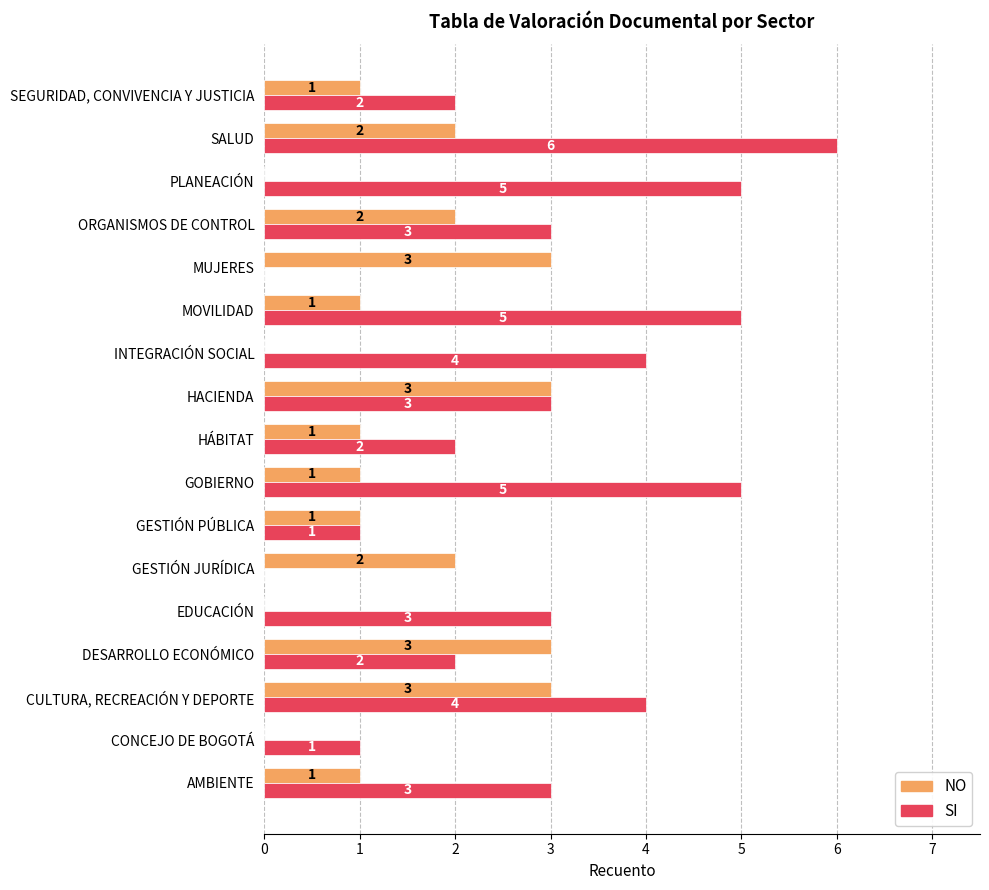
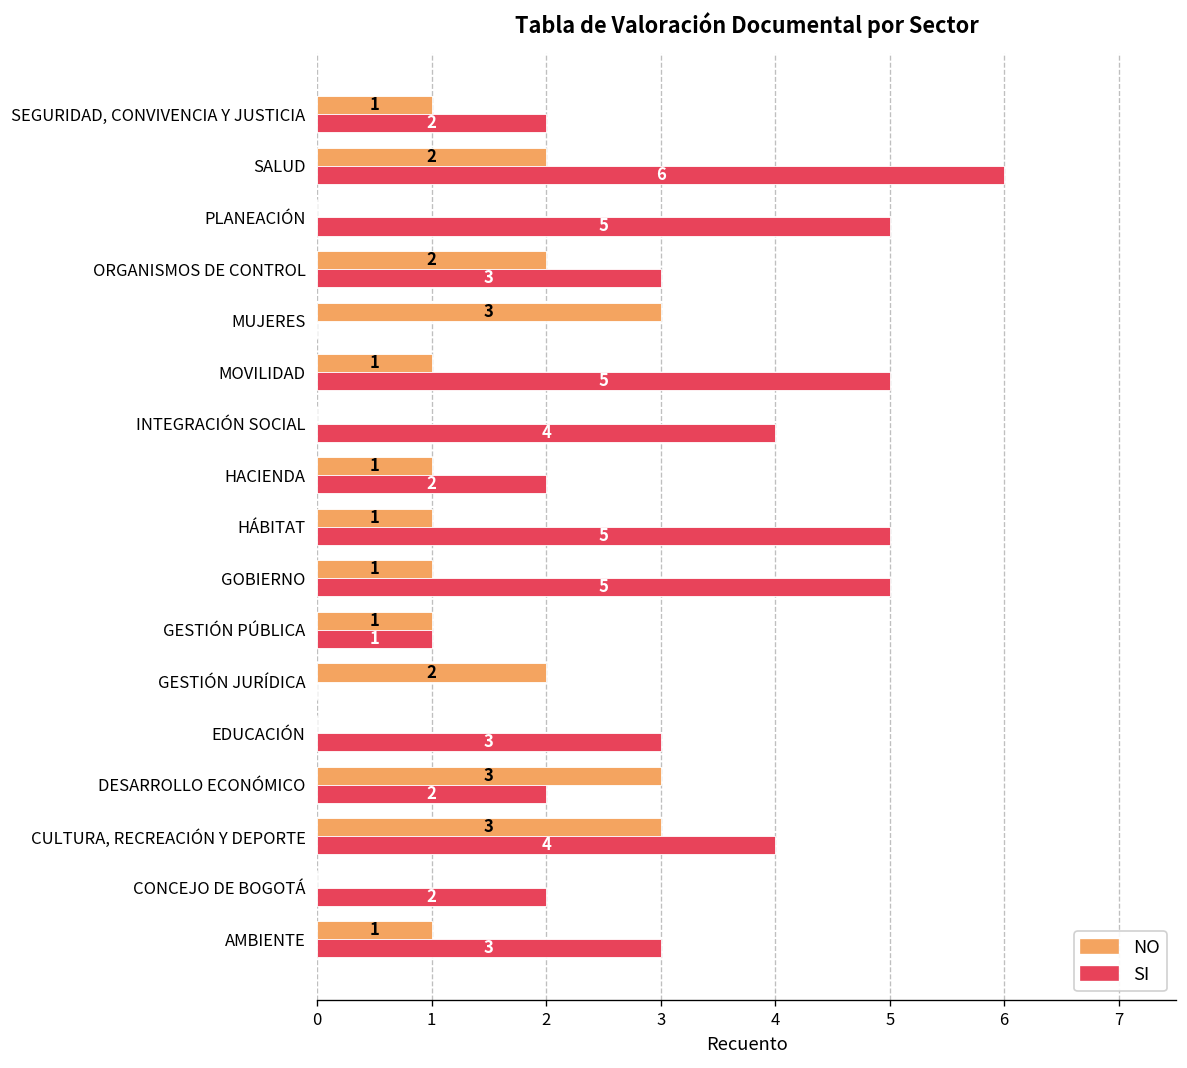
NO, HACIENDA: 3 -> 1
SI, HACIENDA: 3 -> 2
SI, HÁBITAT: 2 -> 5
SI, CONCEJO DE BOGOTÁ: 1 -> 2
